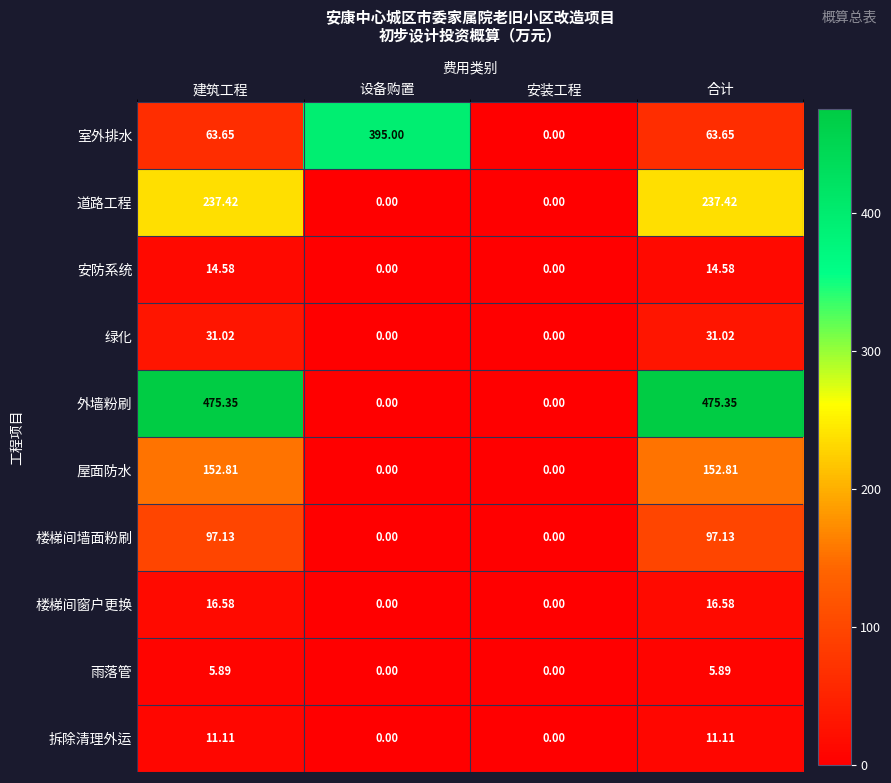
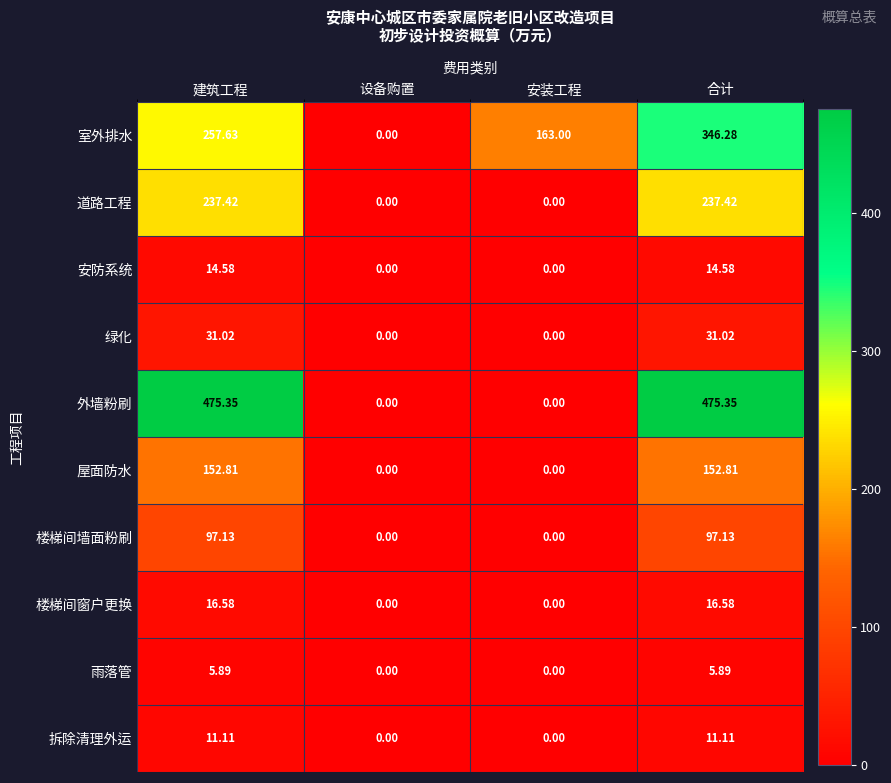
室外排水, 建筑工程: 63.65 -> 257.63
室外排水, 设备购置: 395.00 -> 0.00
室外排水, 安装工程: 0.00 -> 163.00
室外排水, 合计: 63.65 -> 346.28
